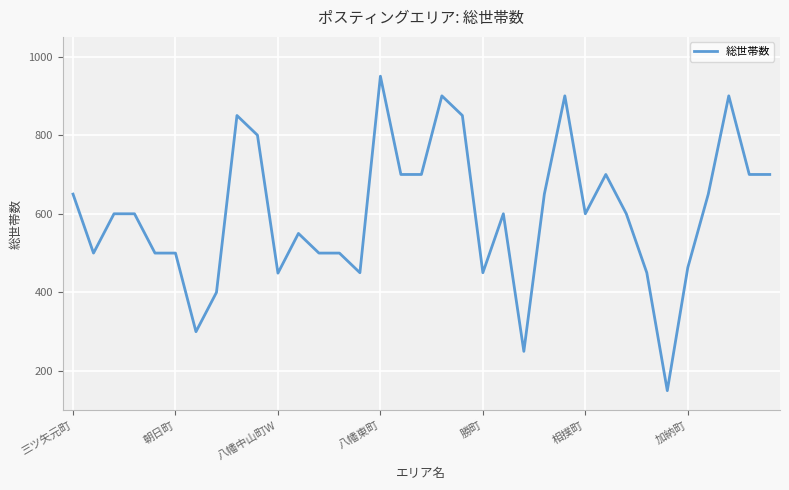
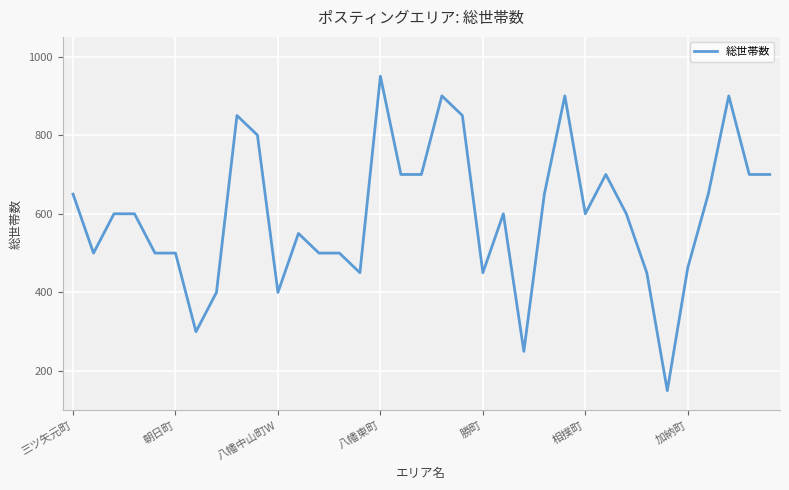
八幡中山町W: 450 -> 400
